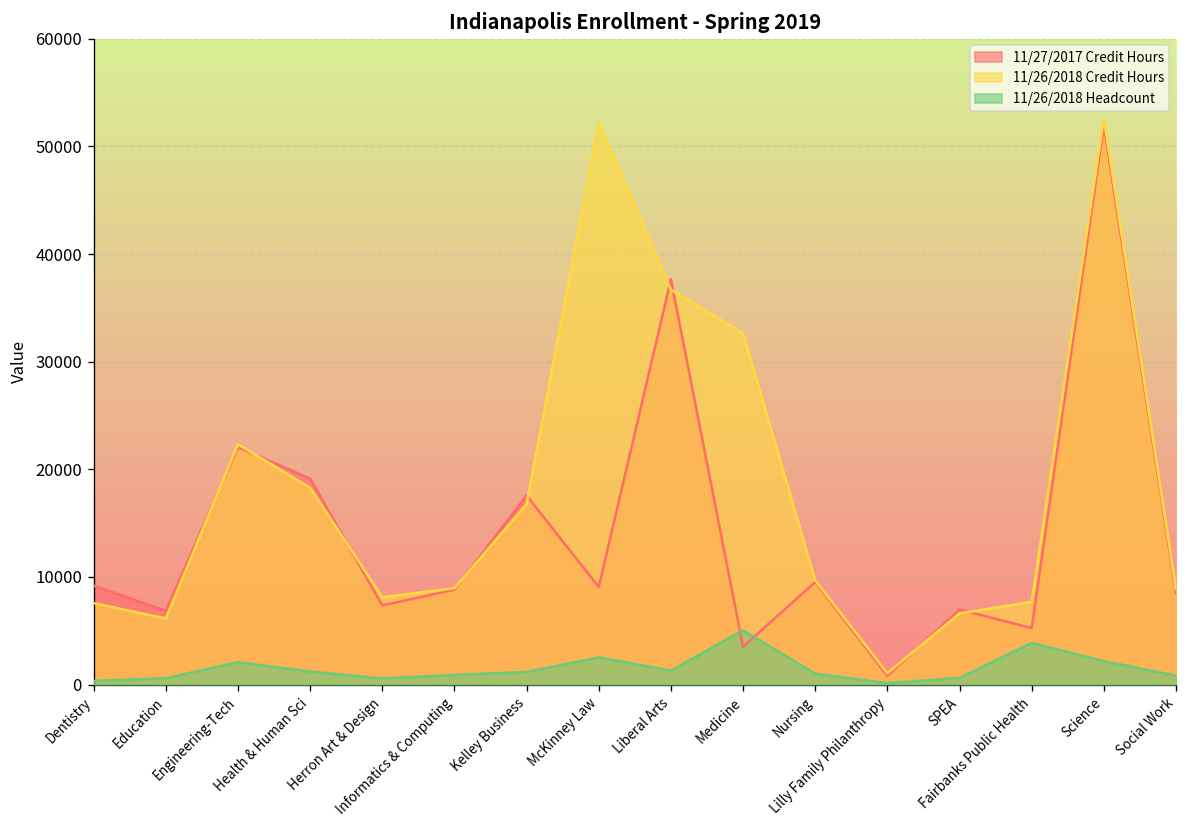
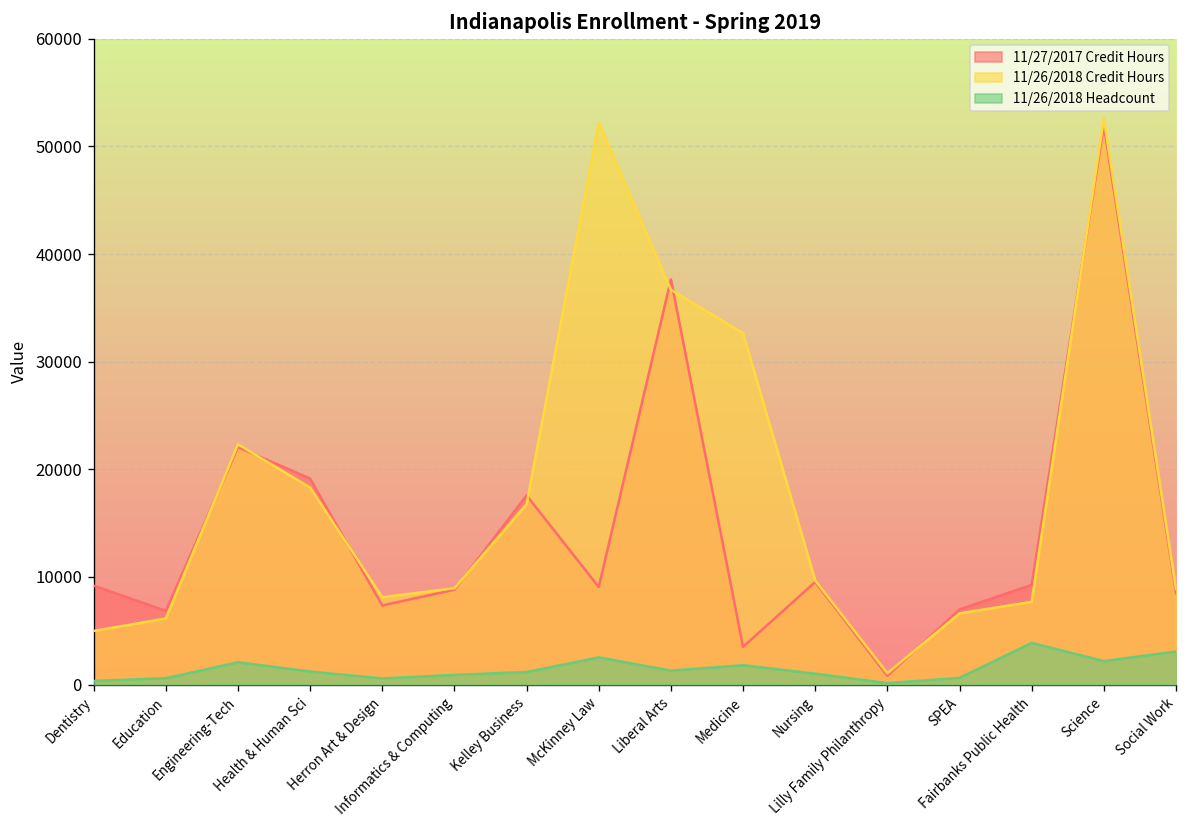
11/26/2018 Credit Hours, Dentistry: 8000 -> 5000
11/26/2018 Headcount, Medicine: 5000 -> 2000
11/27/2017 Credit Hours, Fairbanks Public Health: 5000 -> 9000
11/26/2018 Headcount, Social Work: 1000 -> 3000
